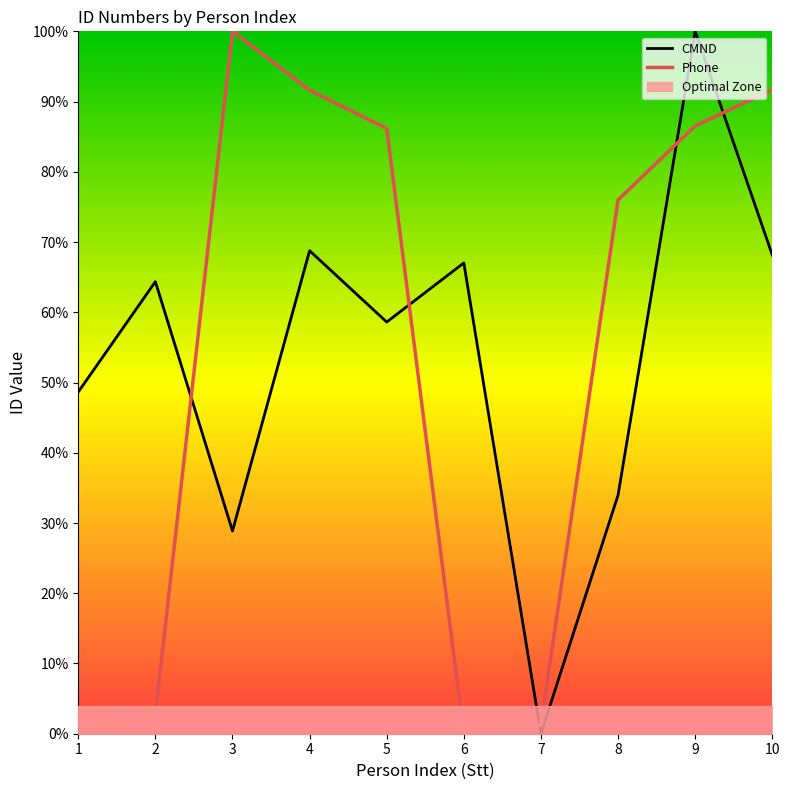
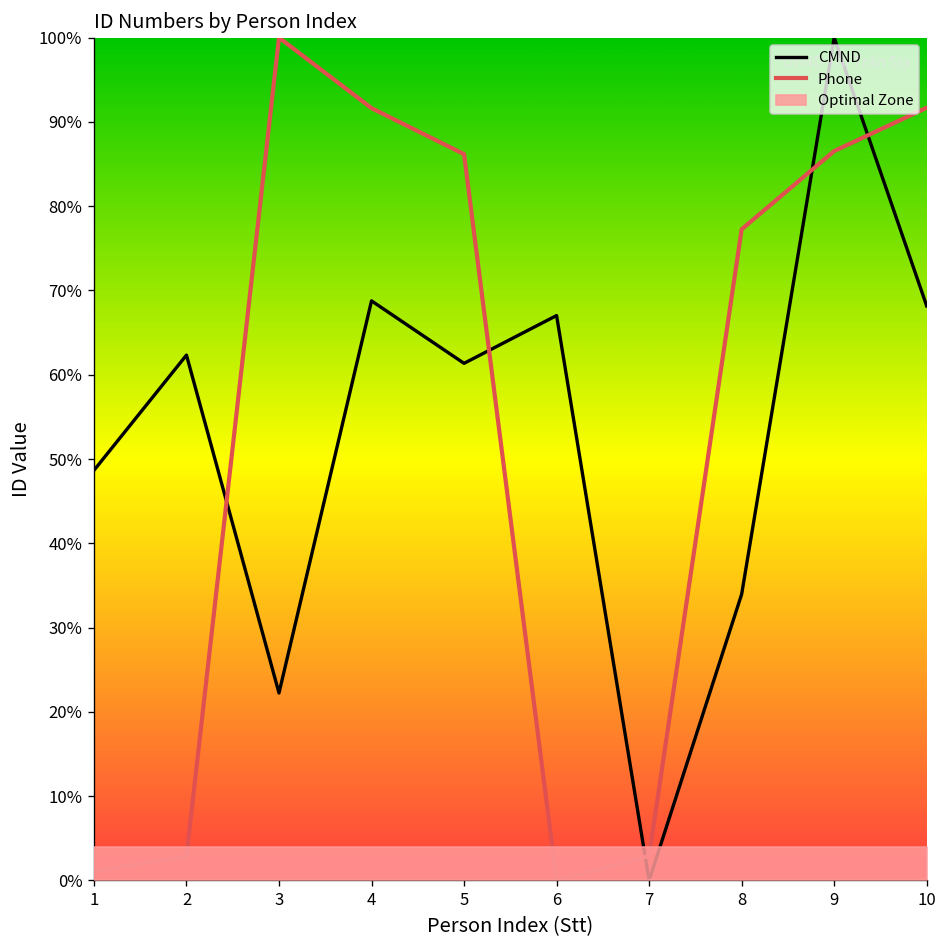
CMND, 2: 64% -> 62%
CMND, 3: 29% -> 22%
CMND, 5: 59% -> 61%
Phone, 7: 1% -> 3%
Phone, 8: 76% -> 77%
